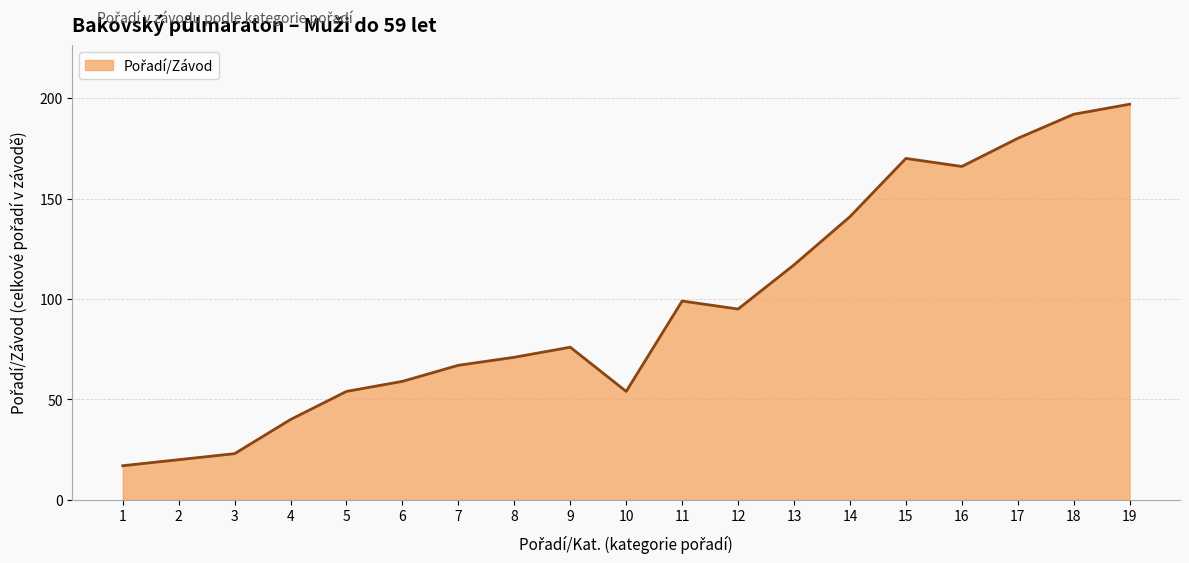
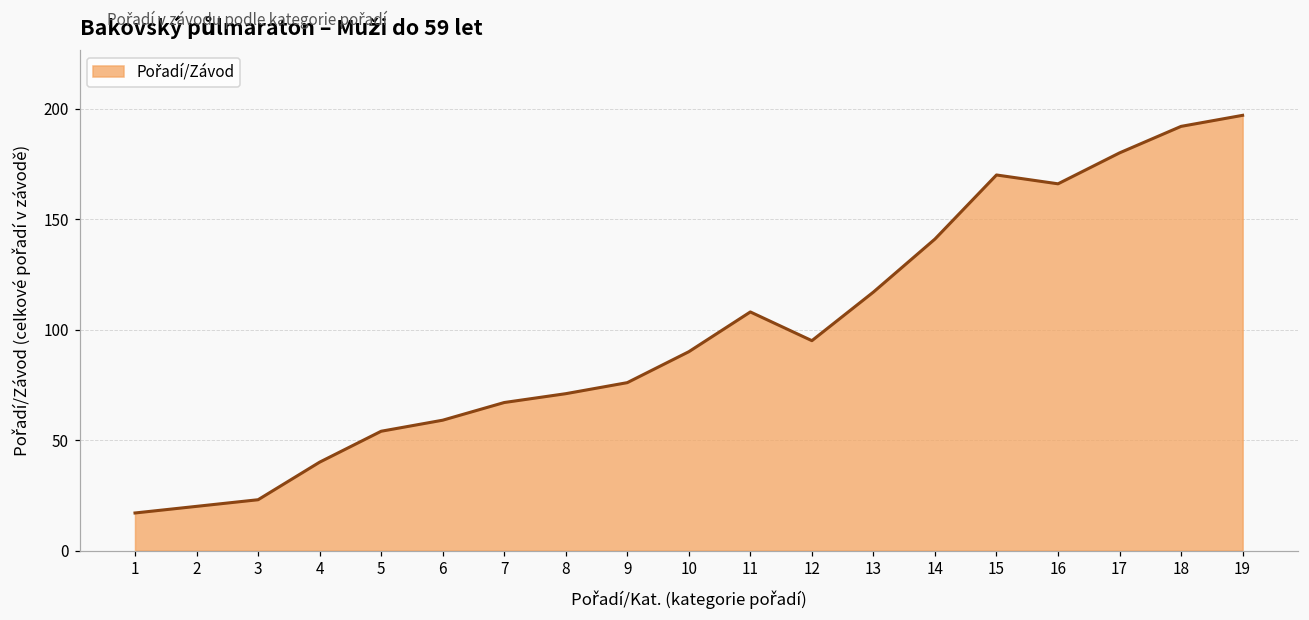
10: 54 -> 90
11: 99 -> 108
